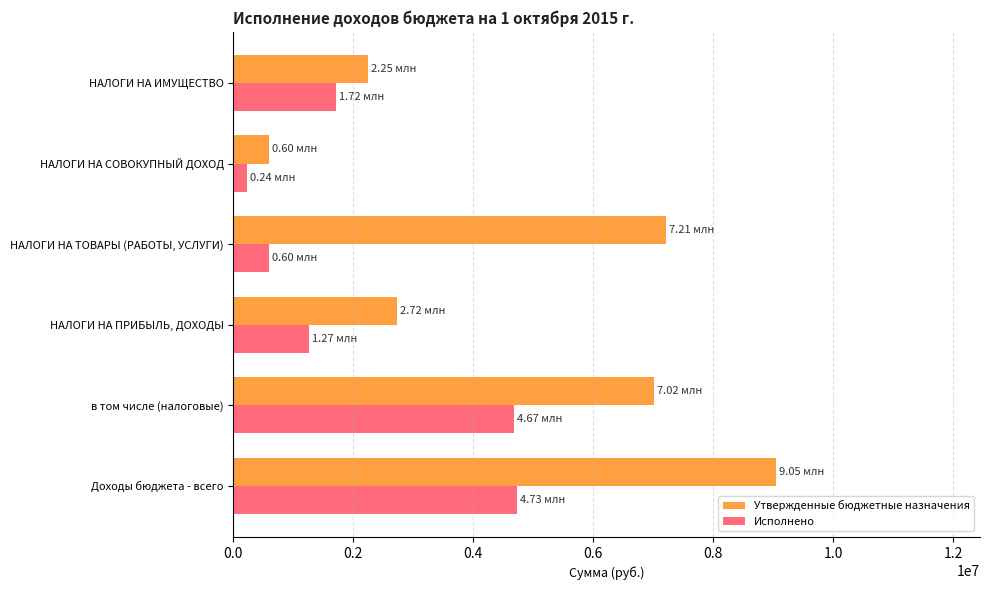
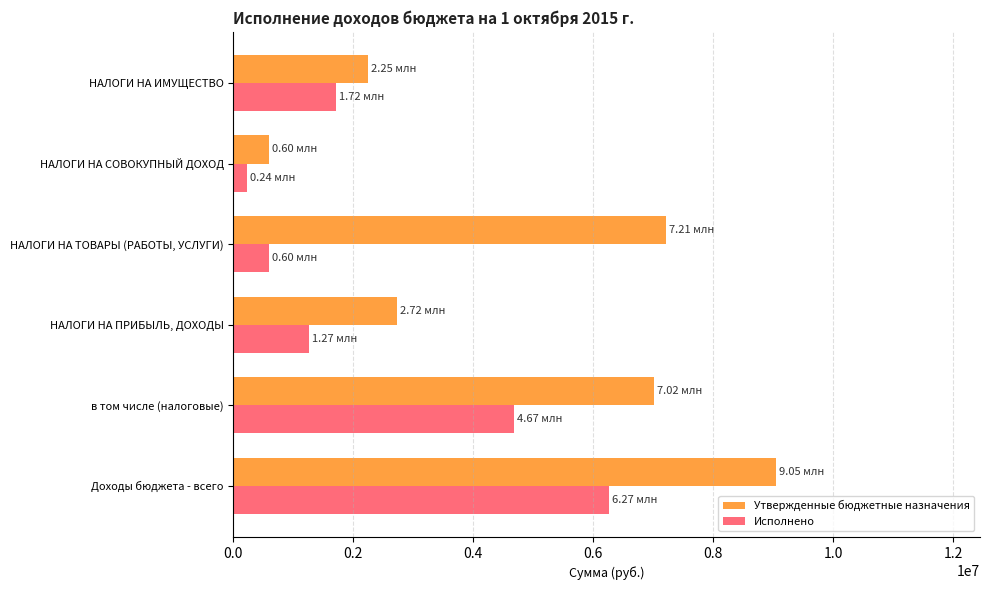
Исполнено, Доходы бюджета - всего: 4.73 -> 6.27
